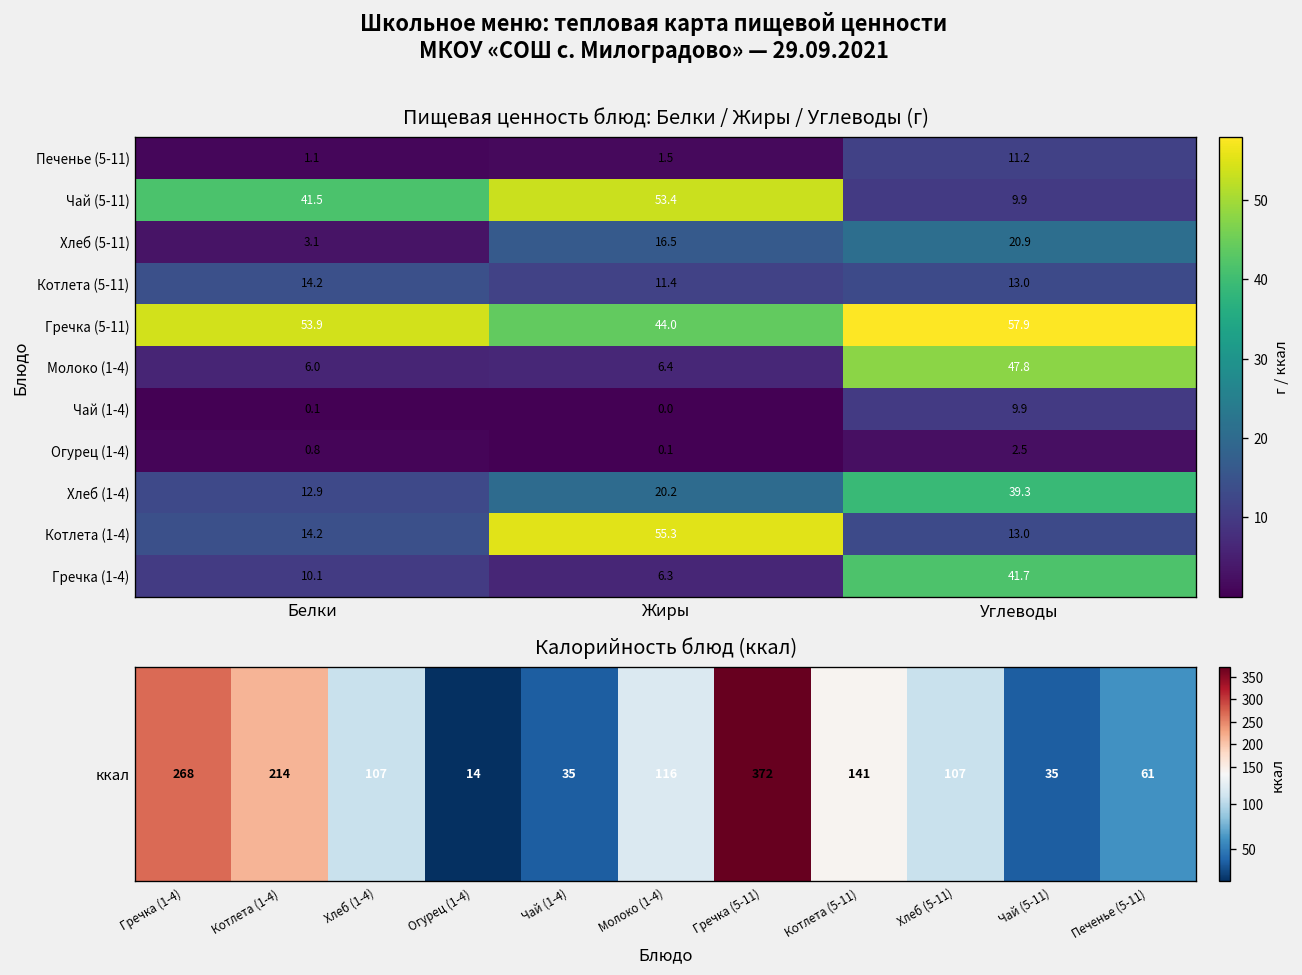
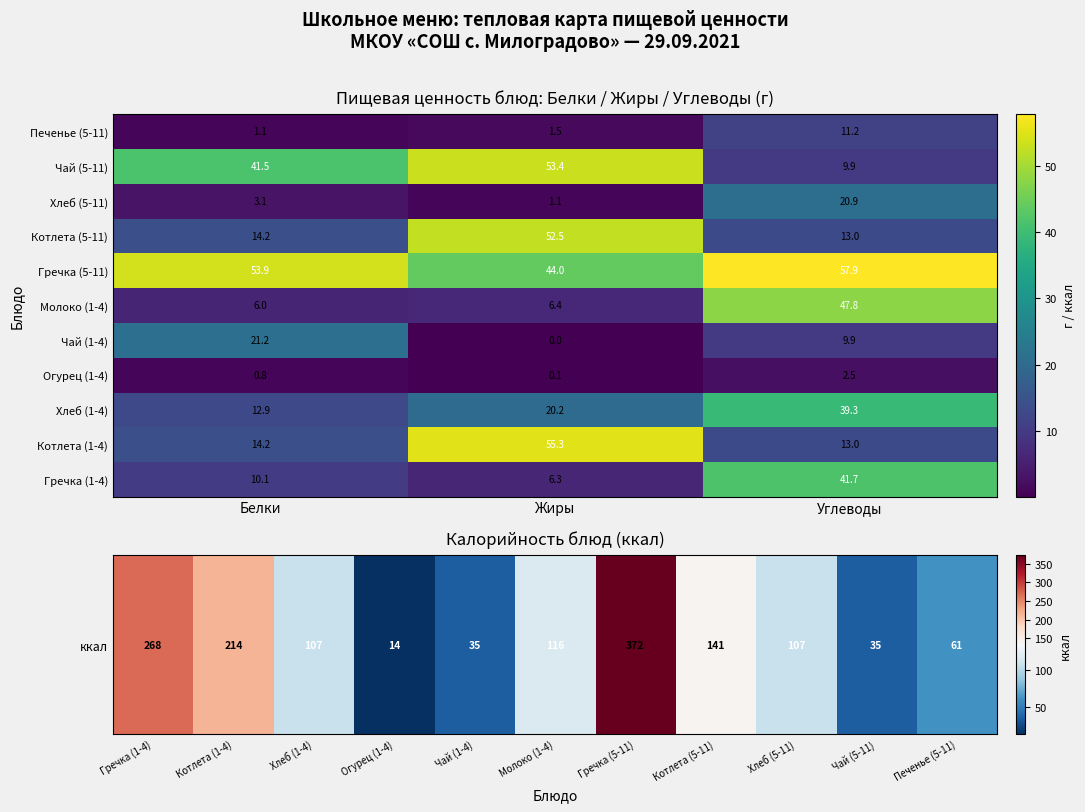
Пищевая ценность блюд: Белки / Жиры / Углеводы (г), Хлеб (5-11), Жиры: 16.5 -> 1.1
Пищевая ценность блюд: Белки / Жиры / Углеводы (г), Котлета (5-11), Жиры: 11.4 -> 52.5
Пищевая ценность блюд: Белки / Жиры / Углеводы (г), Чай (1-4), Белки: 0.1 -> 21.2
